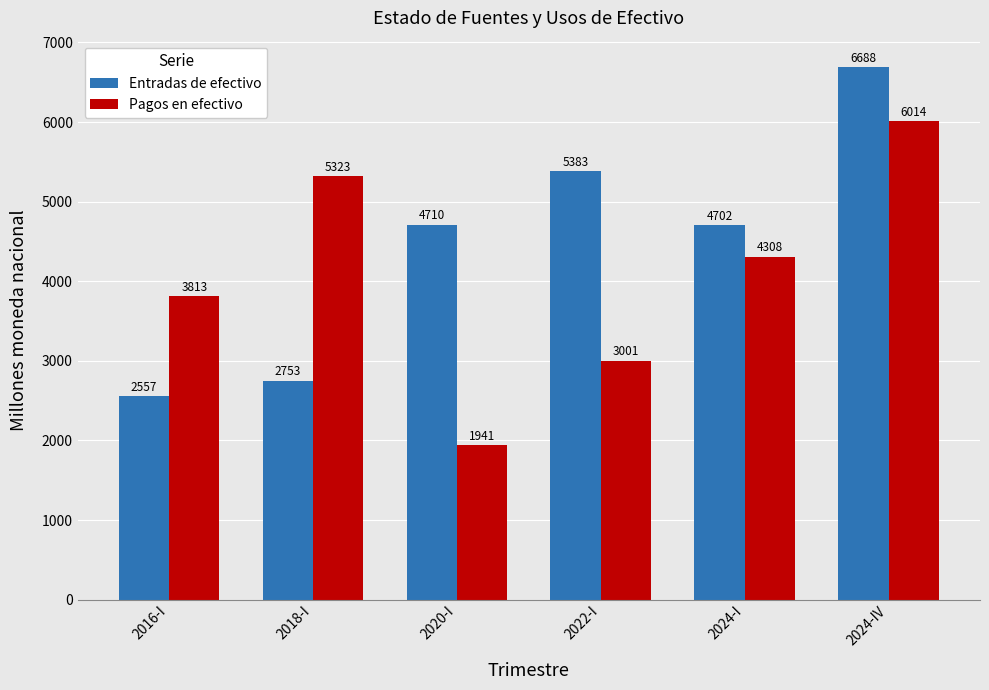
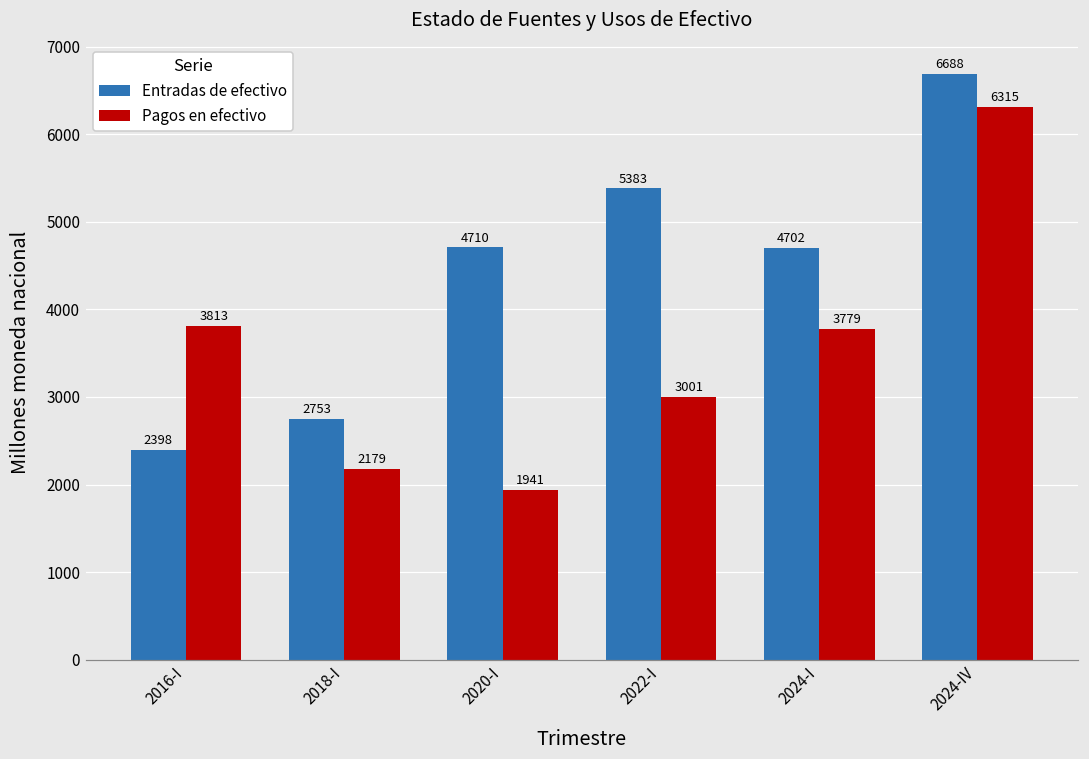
Entradas de efectivo, 2016-I: 2557 -> 2398
Pagos en efectivo, 2018-I: 5323 -> 2179
Pagos en efectivo, 2024-I: 4308 -> 3779
Pagos en efectivo, 2024-IV: 6014 -> 6315
